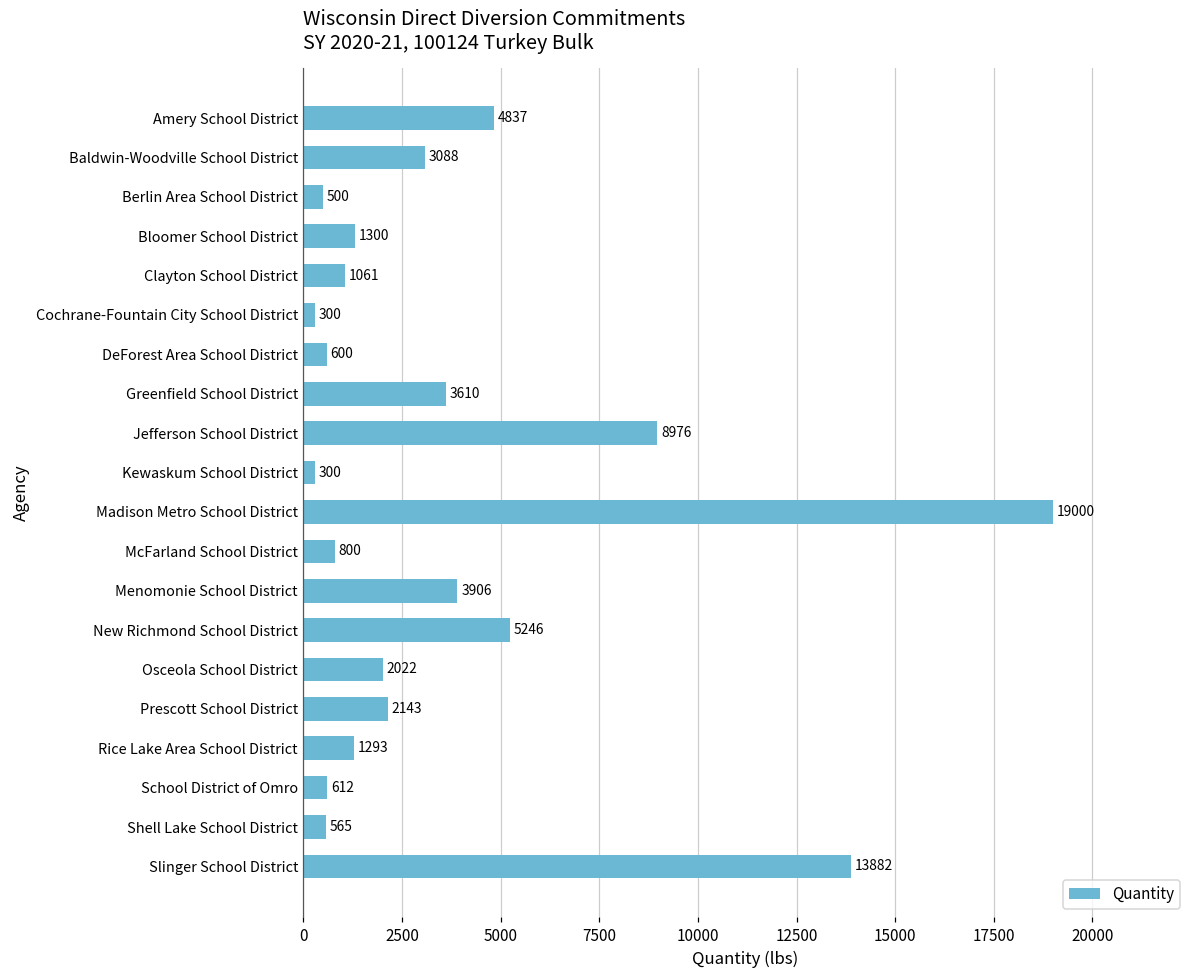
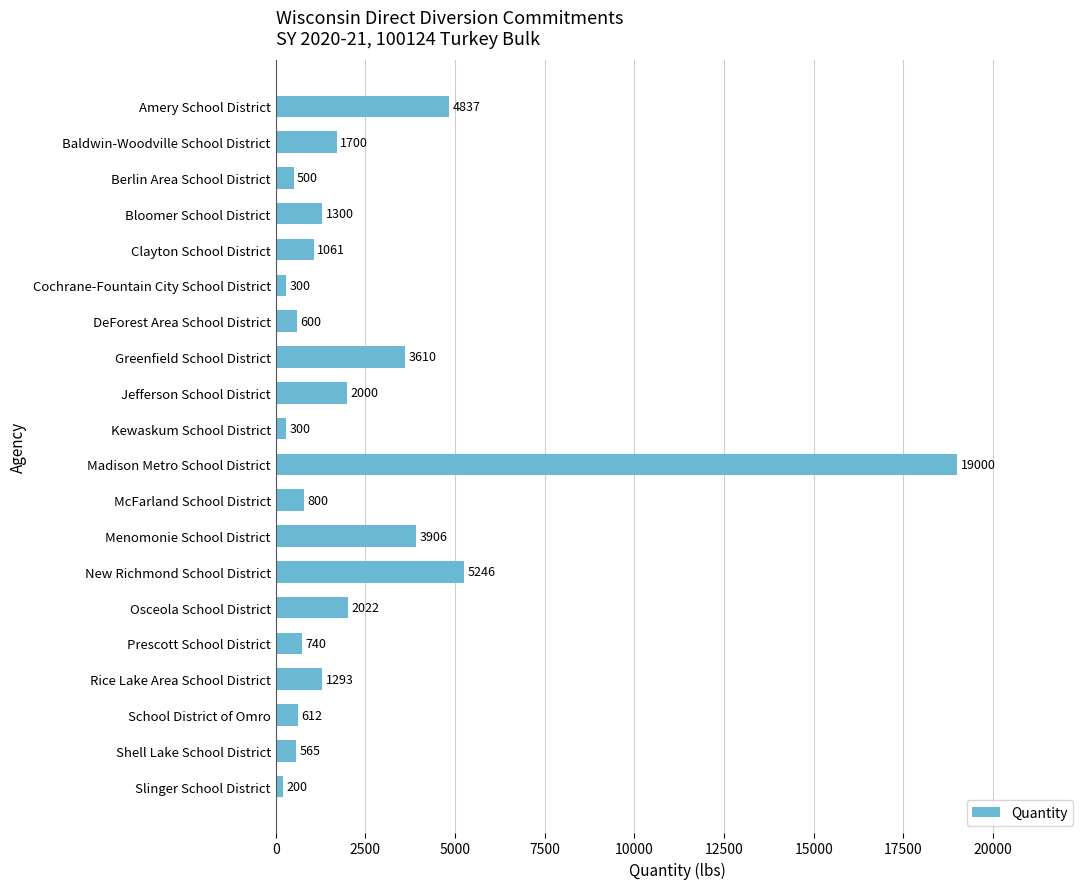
Baldwin-Woodville School District: 3088 -> 1700
Jefferson School District: 8976 -> 2000
Prescott School District: 2143 -> 740
Slinger School District: 13882 -> 200
